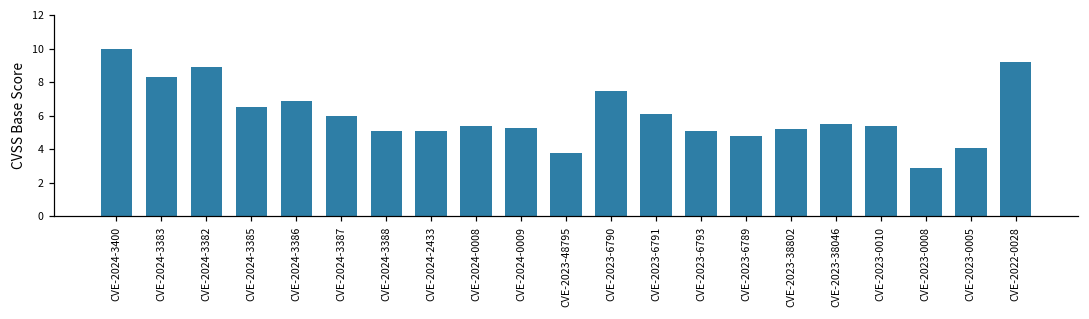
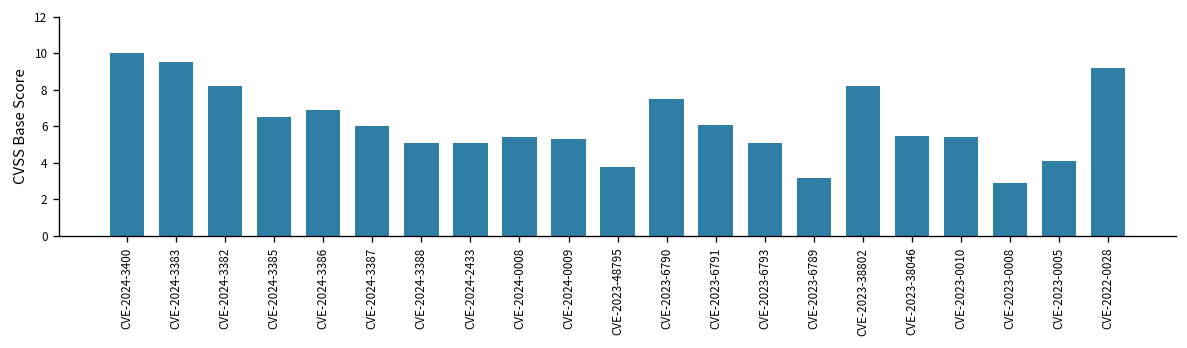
CVE-2024-3383: 8.3 -> 9.5
CVE-2024-3382: 8.9 -> 8.2
CVE-2023-6789: 4.8 -> 3.2
CVE-2023-38802: 5.2 -> 8.2
